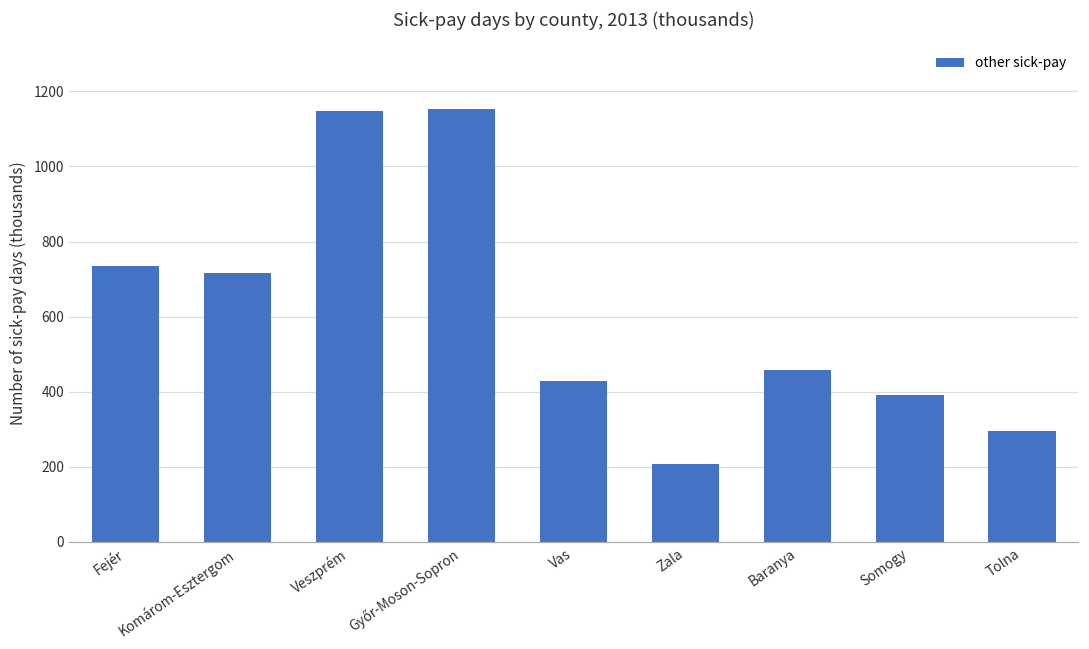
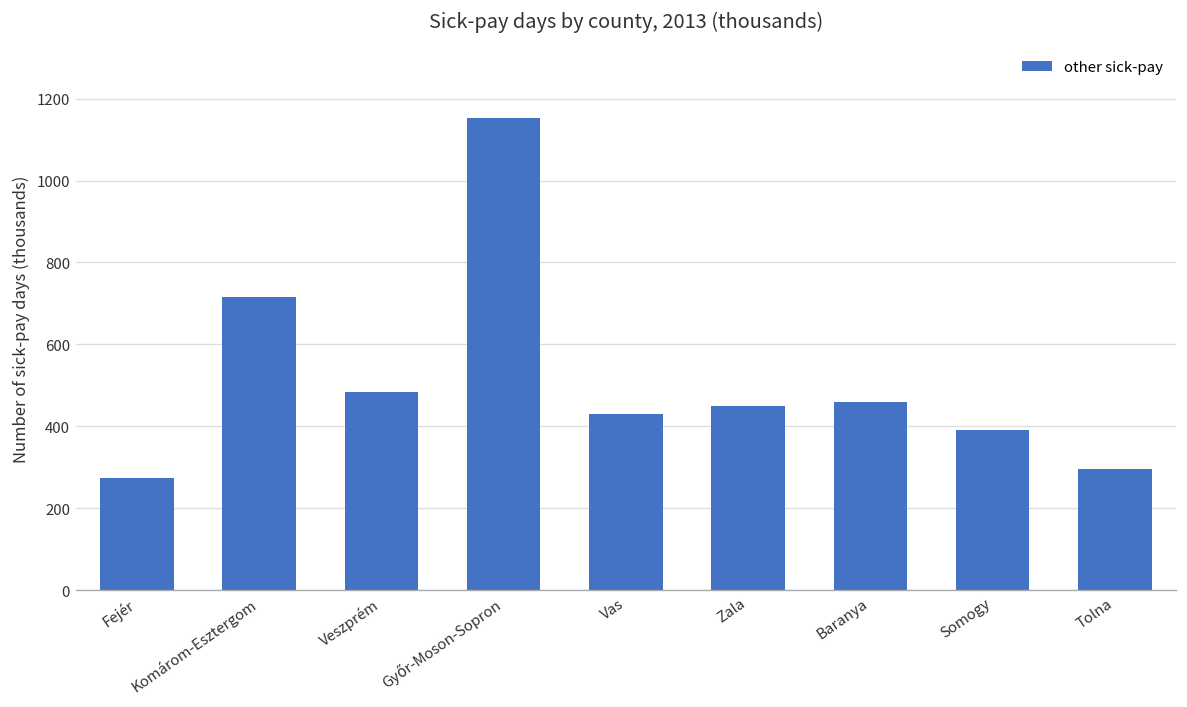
Fejér: 730 -> 270
Veszprém: 1150 -> 480
Zala: 210 -> 450
